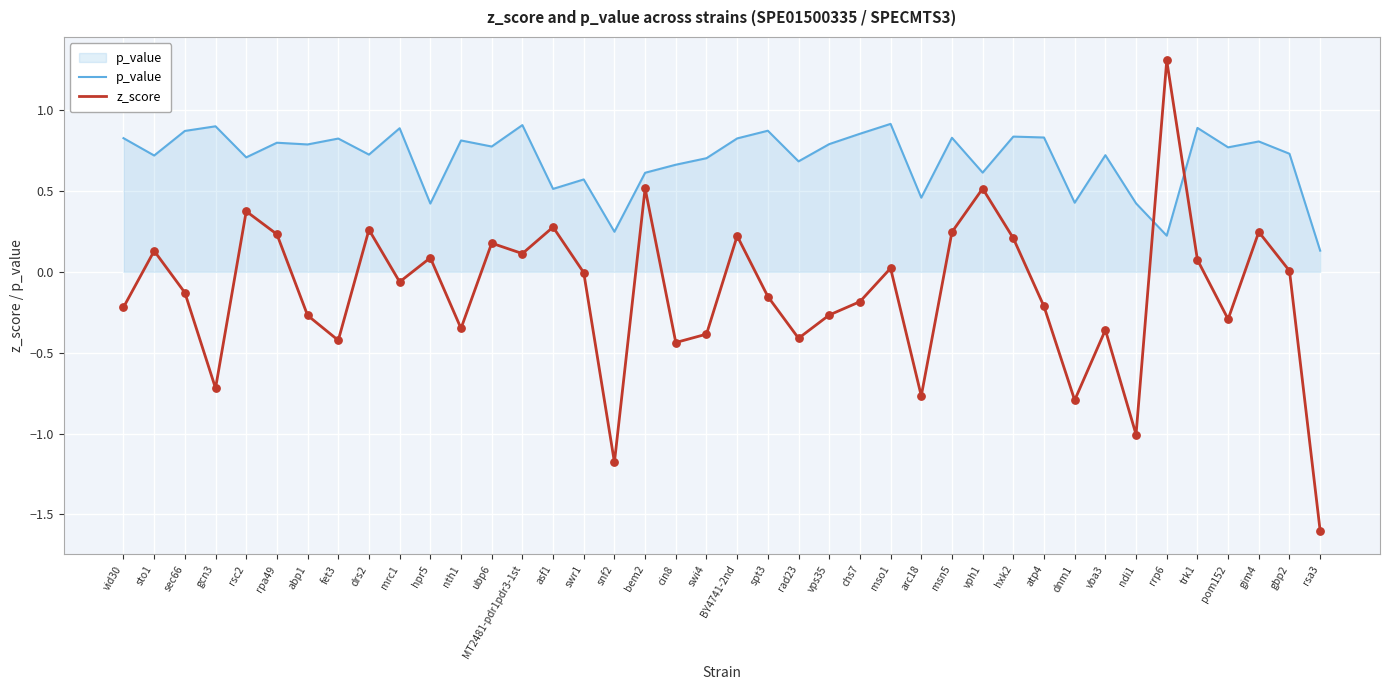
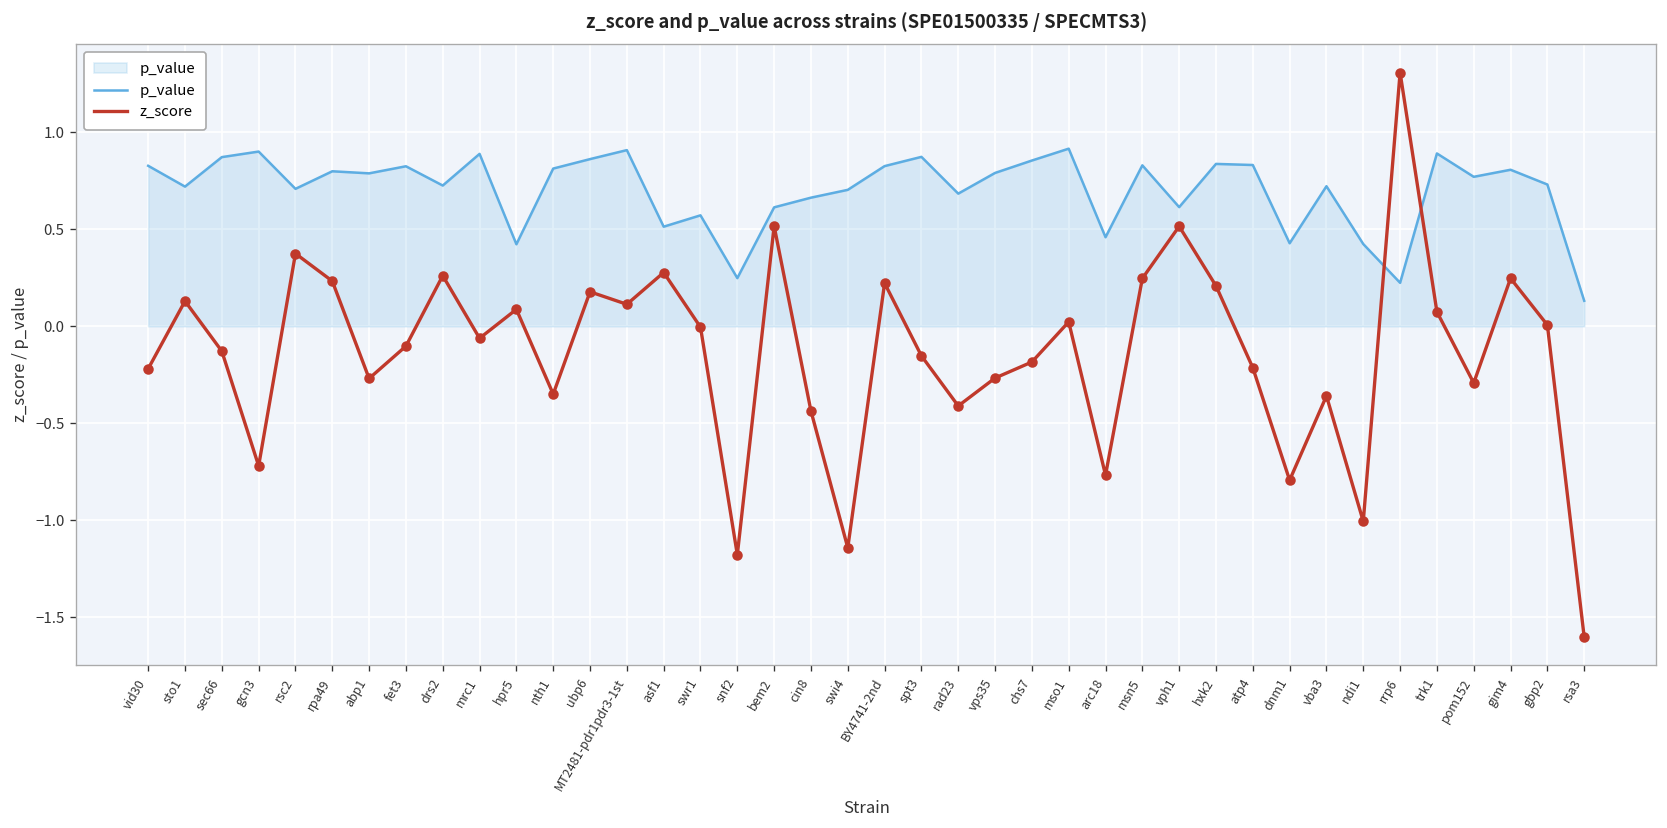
z_score, fet3: -0.42 -> -0.10
p_value, ubp6: 0.78 -> 0.86
z_score, swi4: -0.39 -> -1.14
